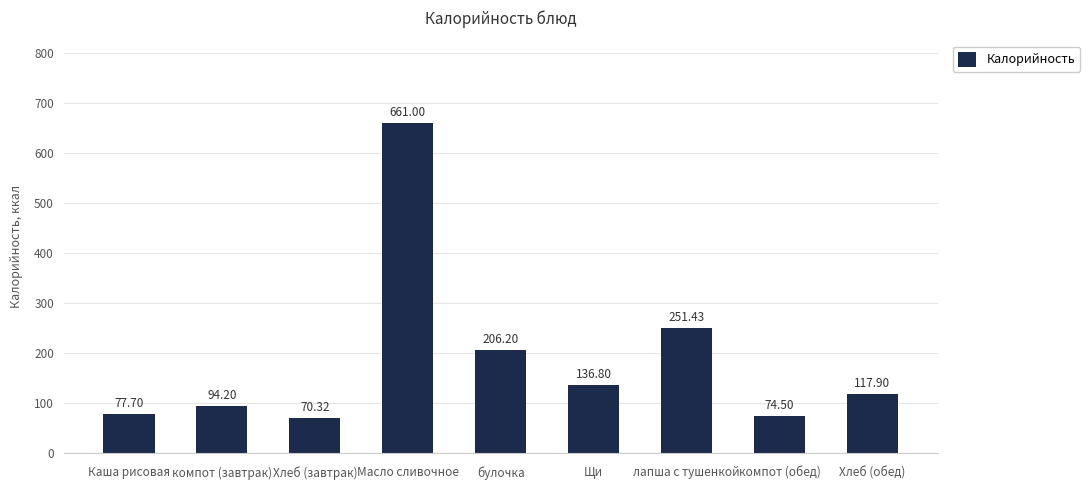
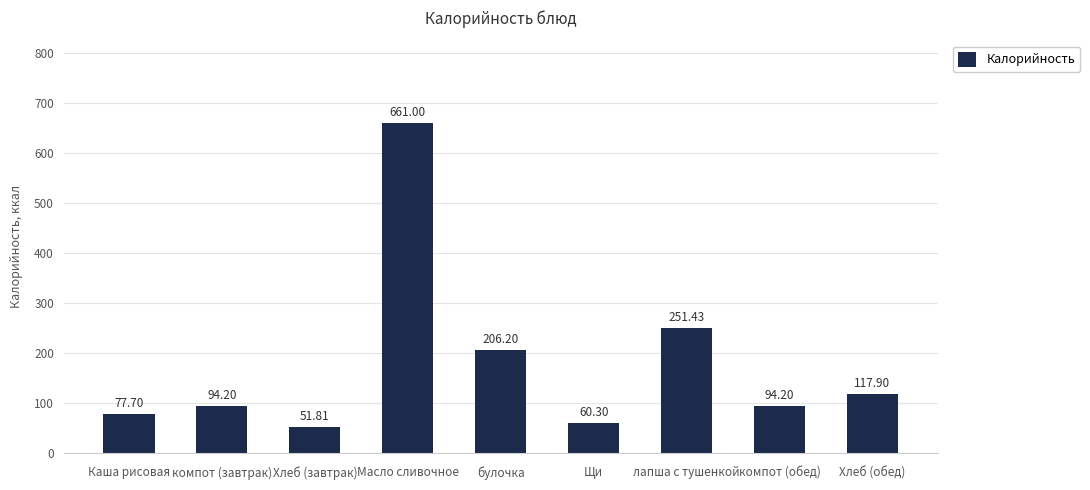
Хлеб (завтрак): 70.32 -> 51.81
Щи: 136.80 -> 60.30
компот (обед): 74.50 -> 94.20
